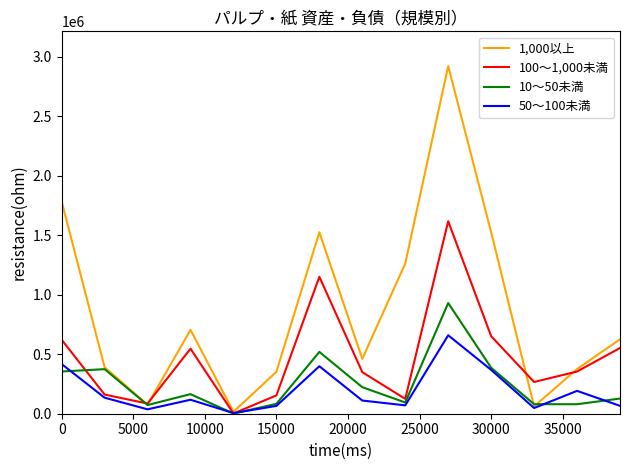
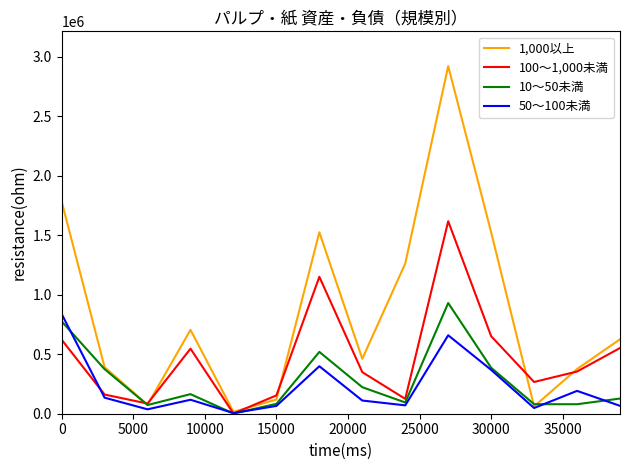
10～50未満, 0: 350000 -> 780000
50～100未満, 0: 420000 -> 840000
1,000以上, 15000: 350000 -> 120000
